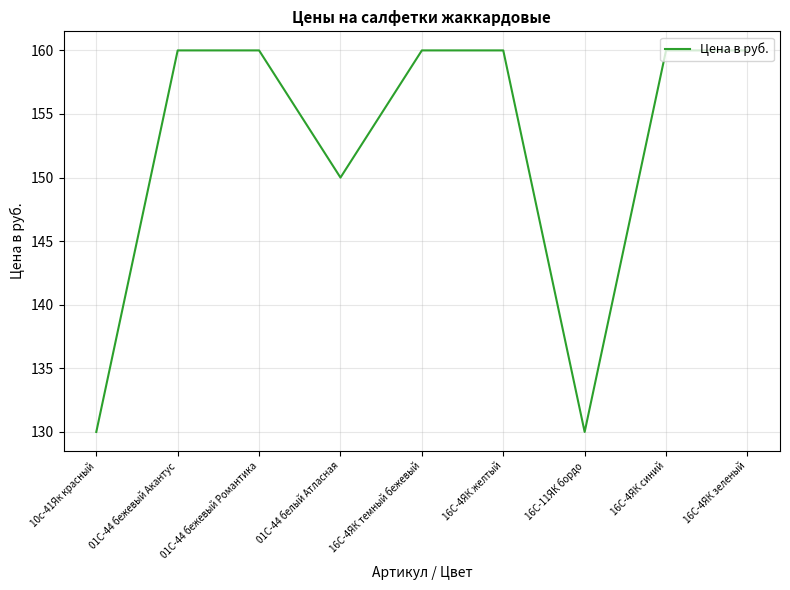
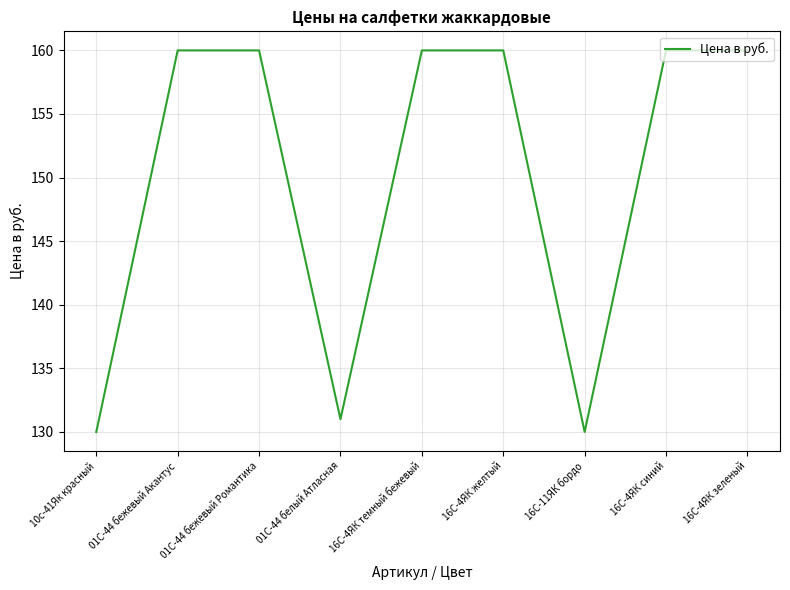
01С-44 белый Атласная: 150 -> 131
